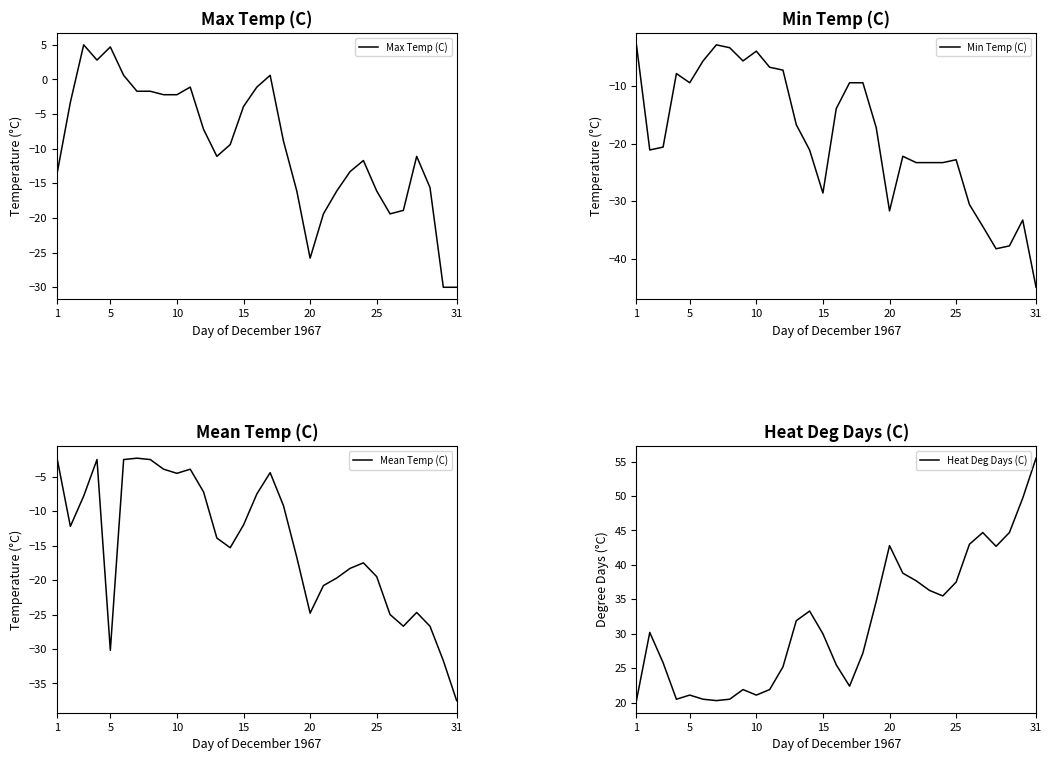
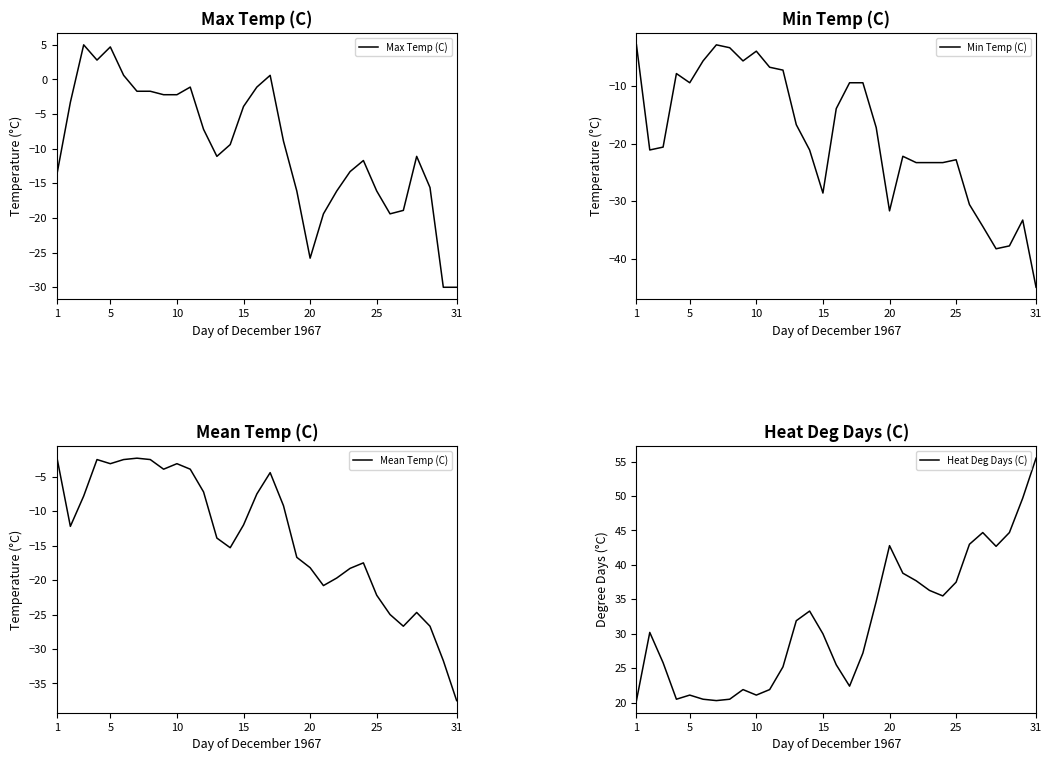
Mean Temp (C), 5: -30 -> -3
Mean Temp (C), 10: -5 -> -3
Mean Temp (C), 20: -25 -> -18
Mean Temp (C), 25: -20 -> -22
